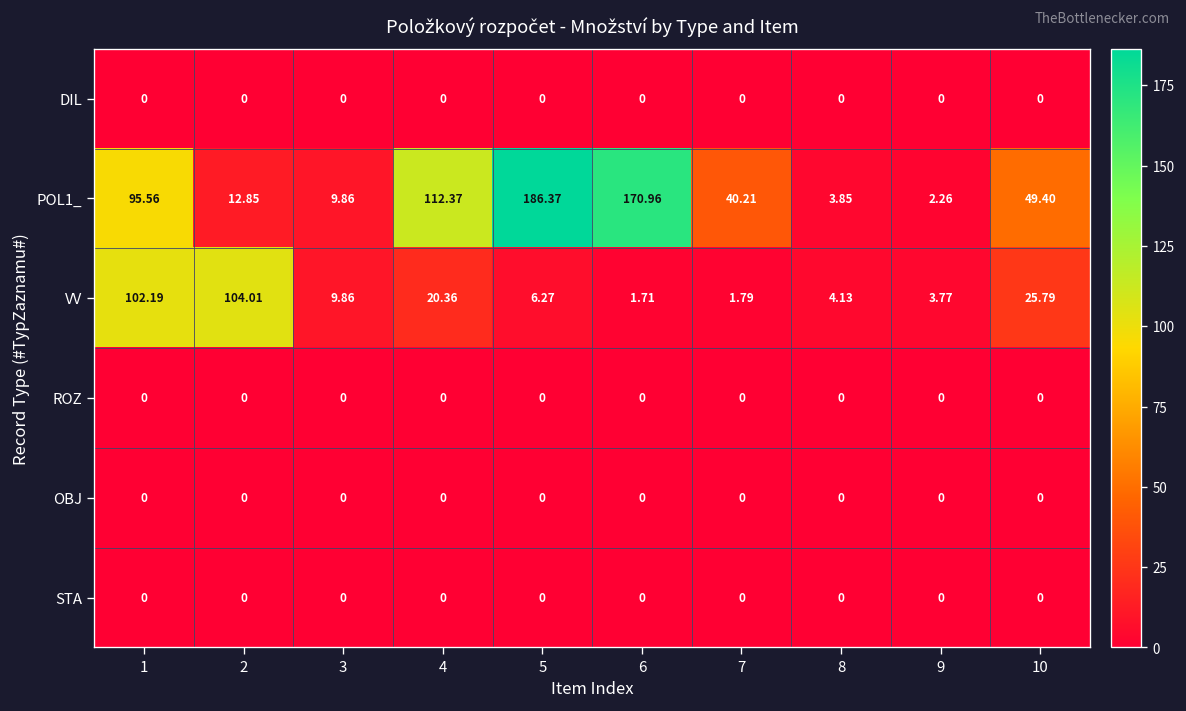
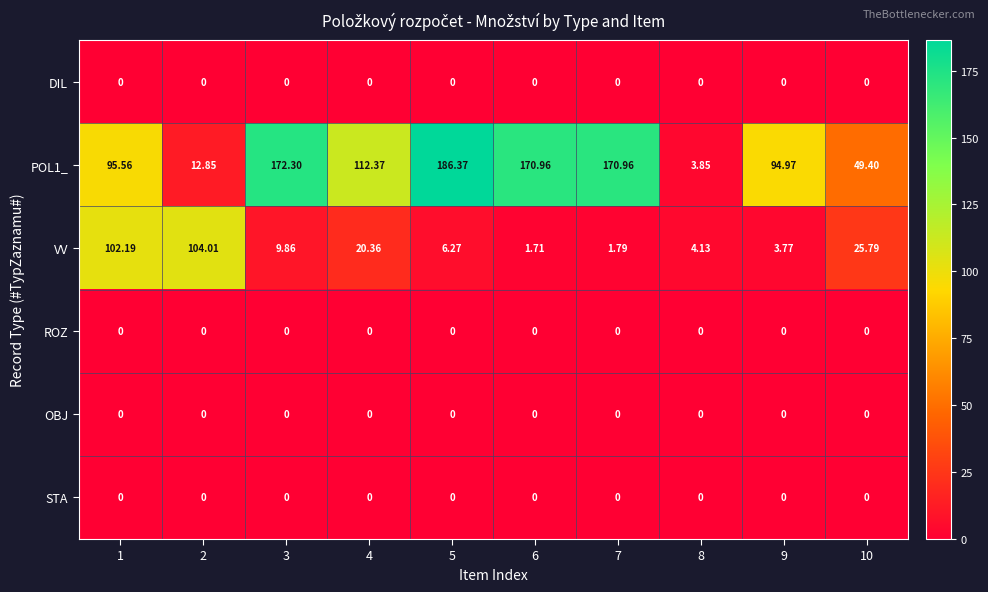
POL1_, 3: 9.86 -> 172.30
POL1_, 7: 40.21 -> 170.96
POL1_, 9: 2.26 -> 94.97
